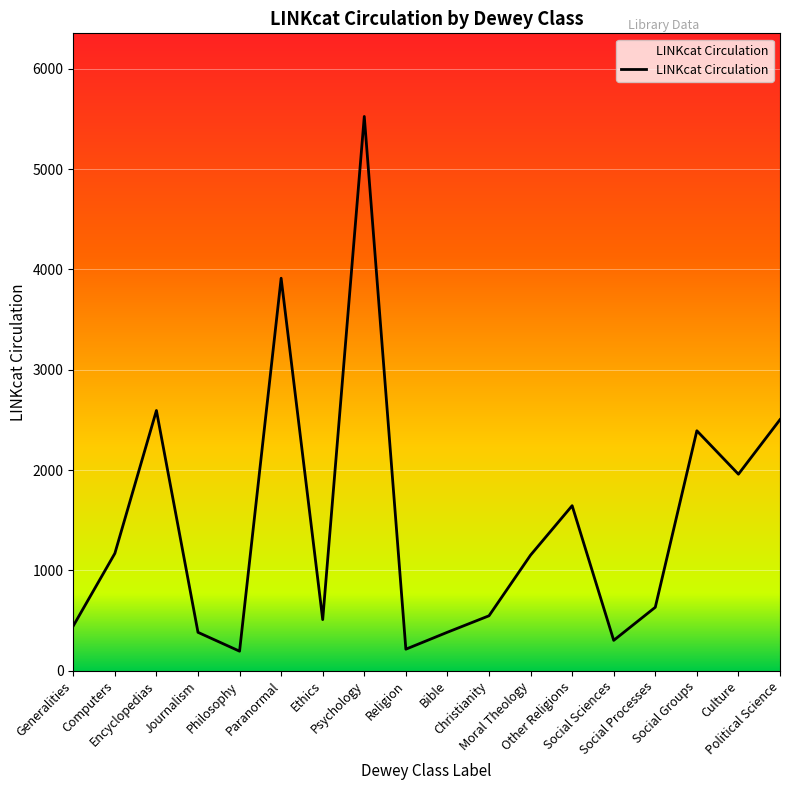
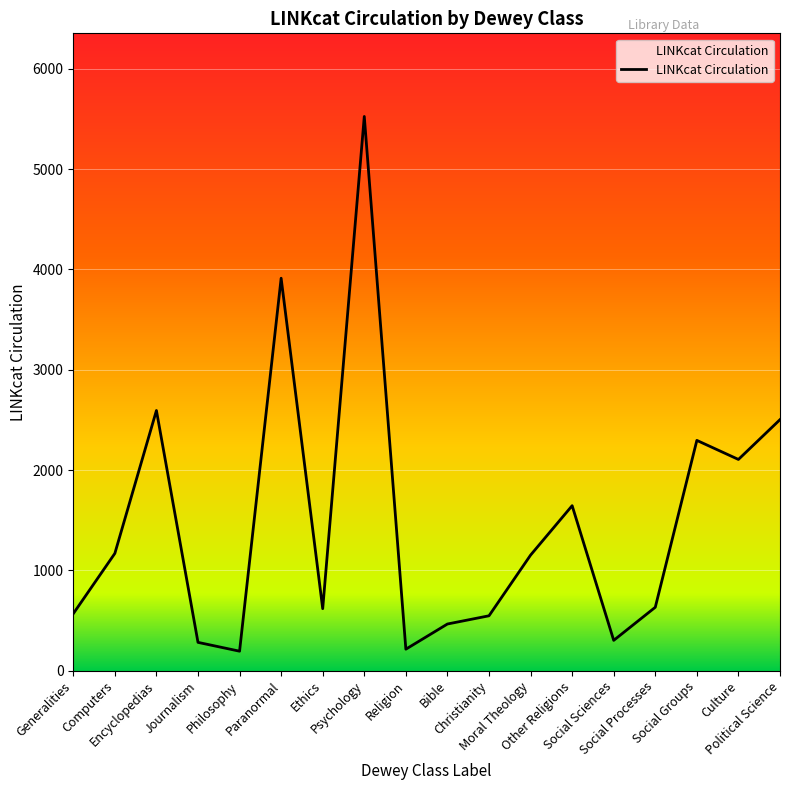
Generalities: 450 -> 570
Journalism: 380 -> 280
Ethics: 510 -> 620
Bible: 380 -> 470
Social Groups: 2390 -> 2300
Culture: 1960 -> 2110
